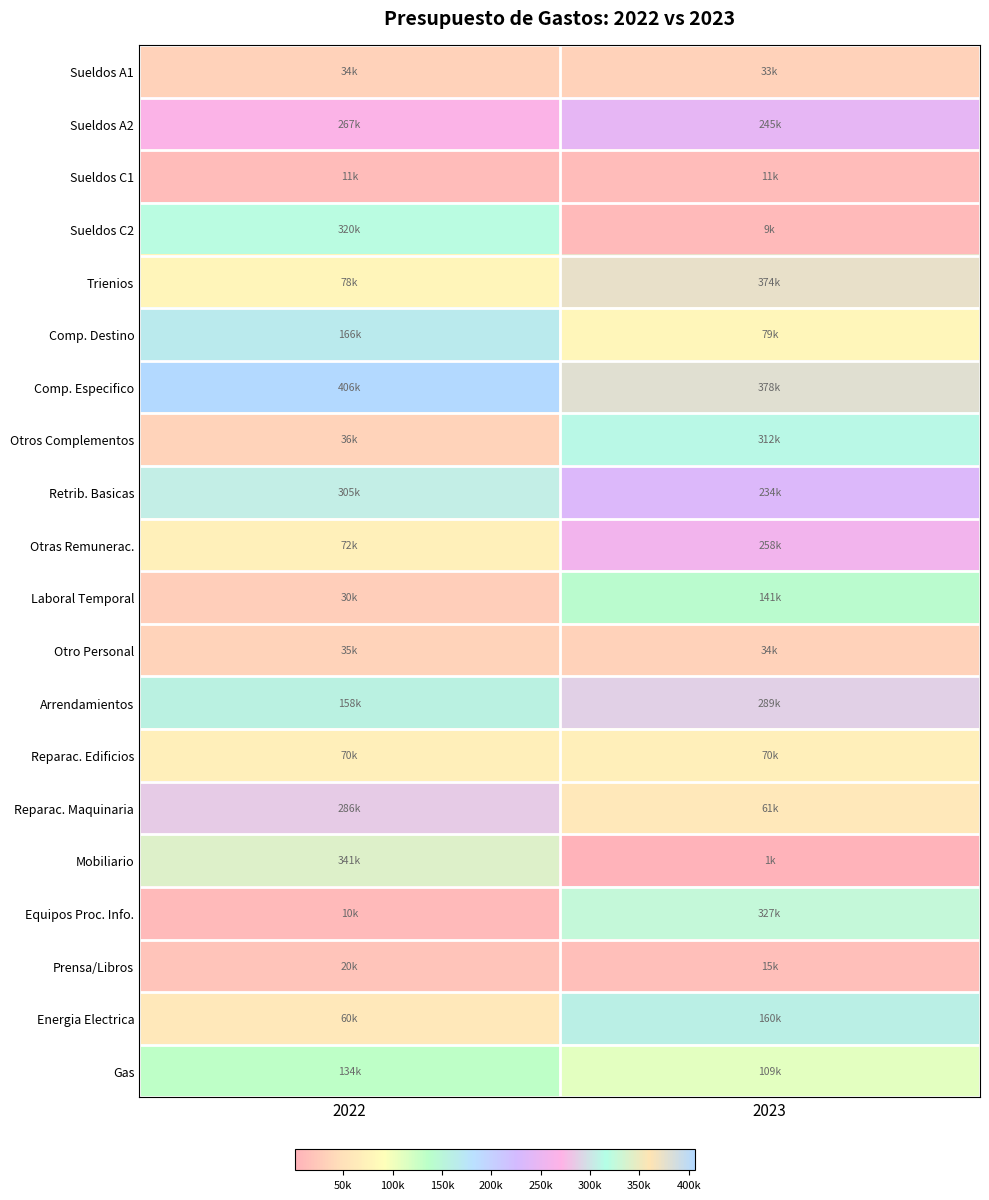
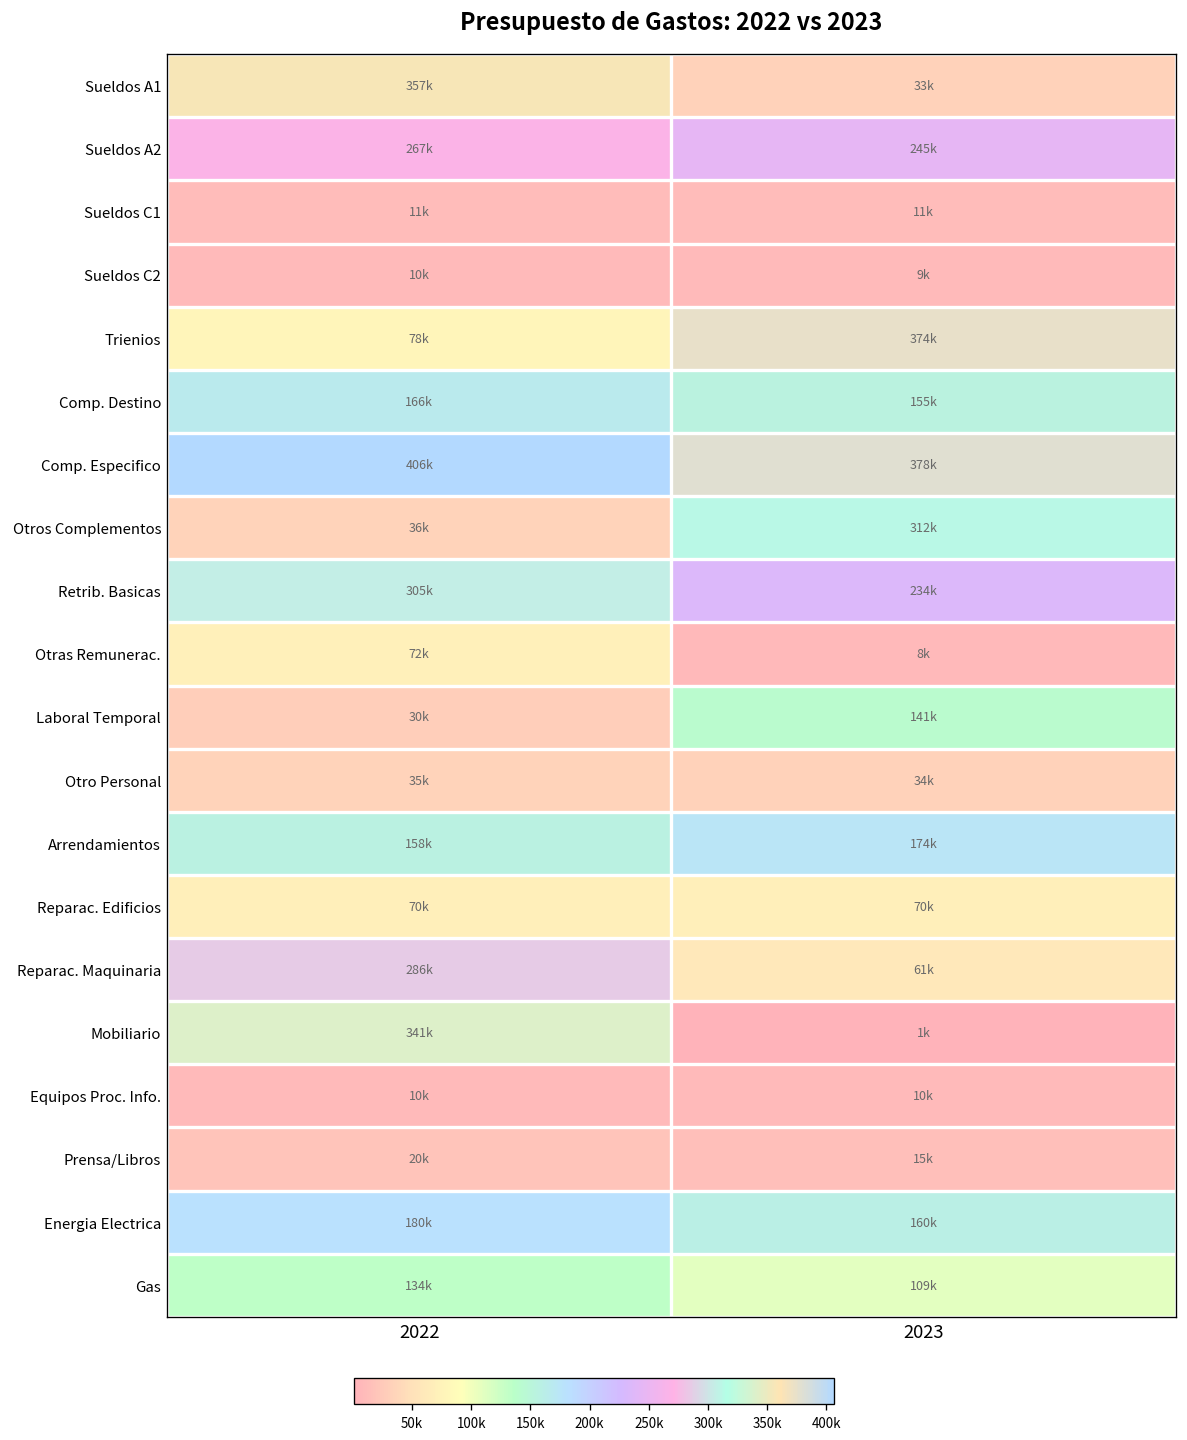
Sueldos A1, 2022: 34k -> 357k
Sueldos C2, 2022: 320k -> 10k
Comp. Destino, 2023: 79k -> 155k
Otras Remunerac., 2023: 258k -> 8k
Arrendamientos, 2023: 289k -> 174k
Equipos Proc. Info., 2023: 327k -> 10k
Energia Electrica, 2022: 60k -> 180k
